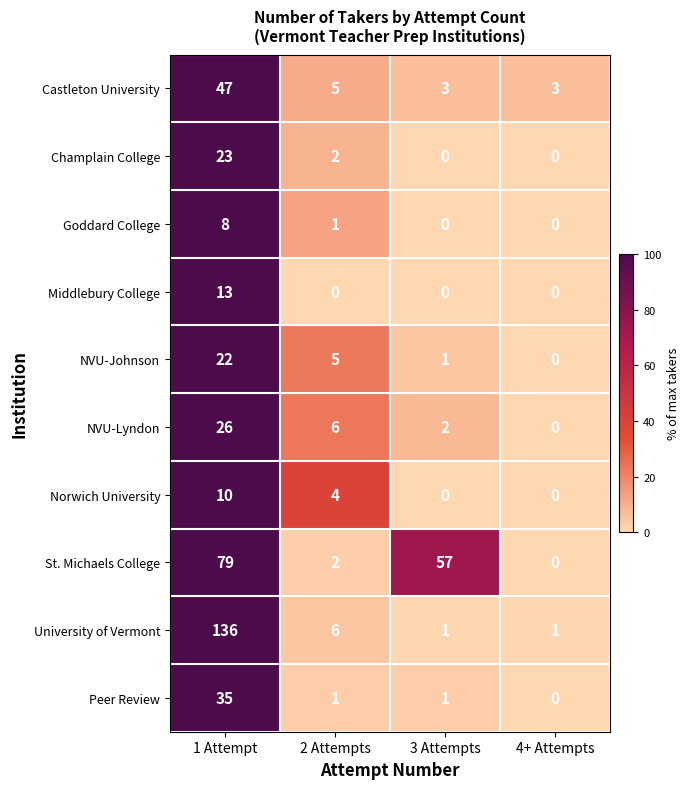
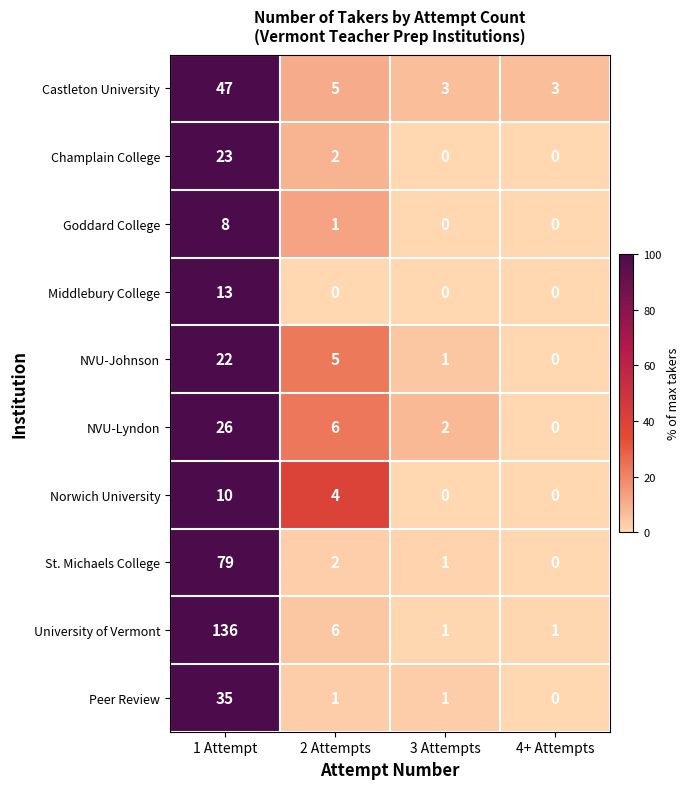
St. Michaels College, 3 Attempts: 57 -> 1
